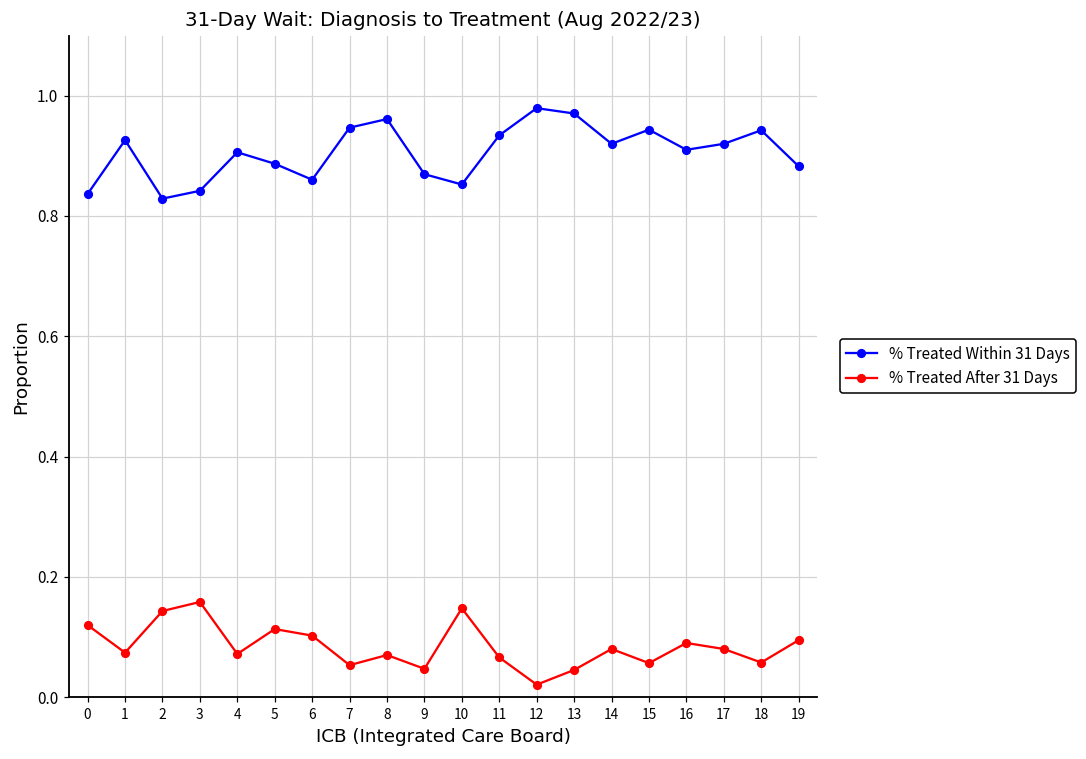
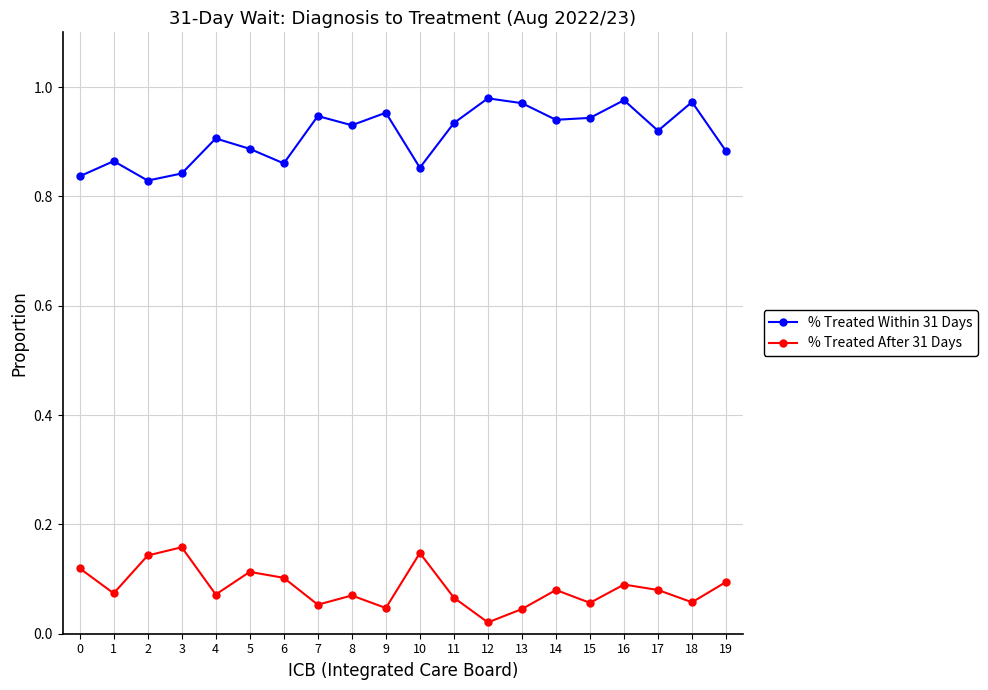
% Treated Within 31 Days, 1: 0.93 -> 0.86
% Treated Within 31 Days, 8: 0.96 -> 0.93
% Treated Within 31 Days, 9: 0.87 -> 0.95
% Treated Within 31 Days, 14: 0.92 -> 0.94
% Treated Within 31 Days, 16: 0.91 -> 0.98
% Treated Within 31 Days, 18: 0.94 -> 0.97
